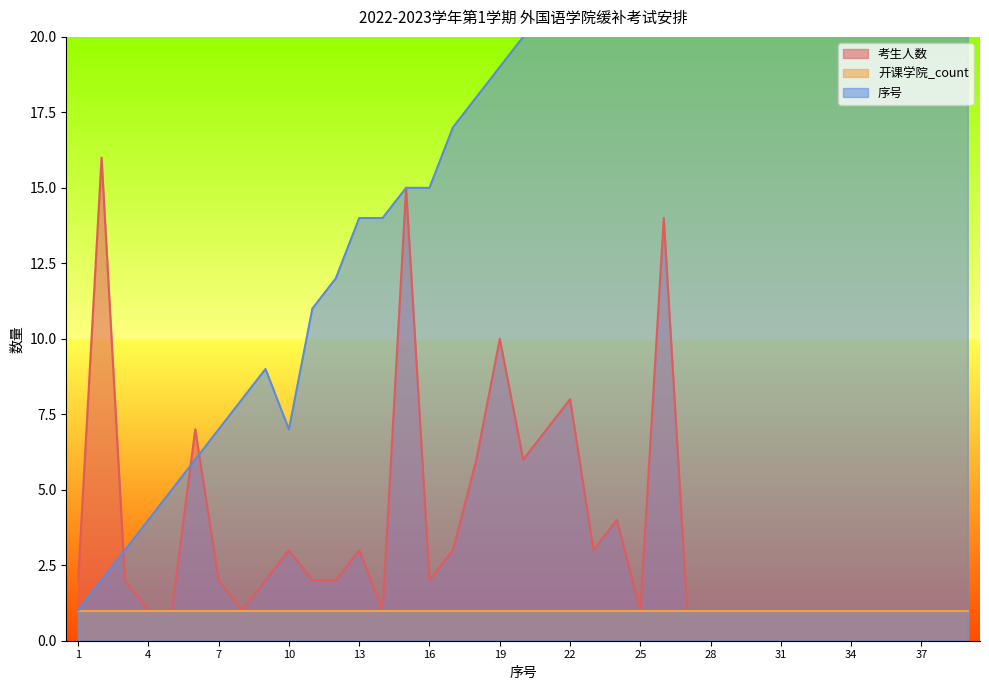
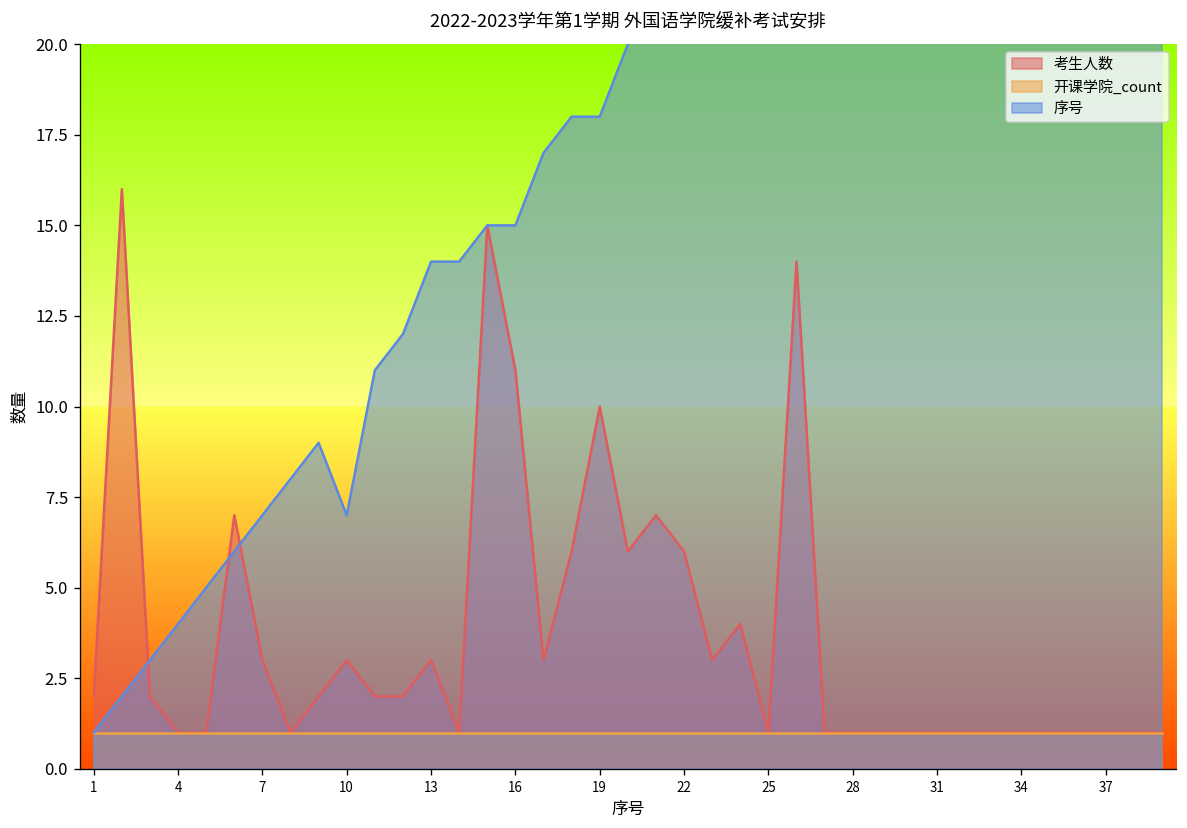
考生人数, 7: 2 -> 3
考生人数, 16: 2 -> 11
序号, 19: 19 -> 18
考生人数, 22: 8 -> 6
